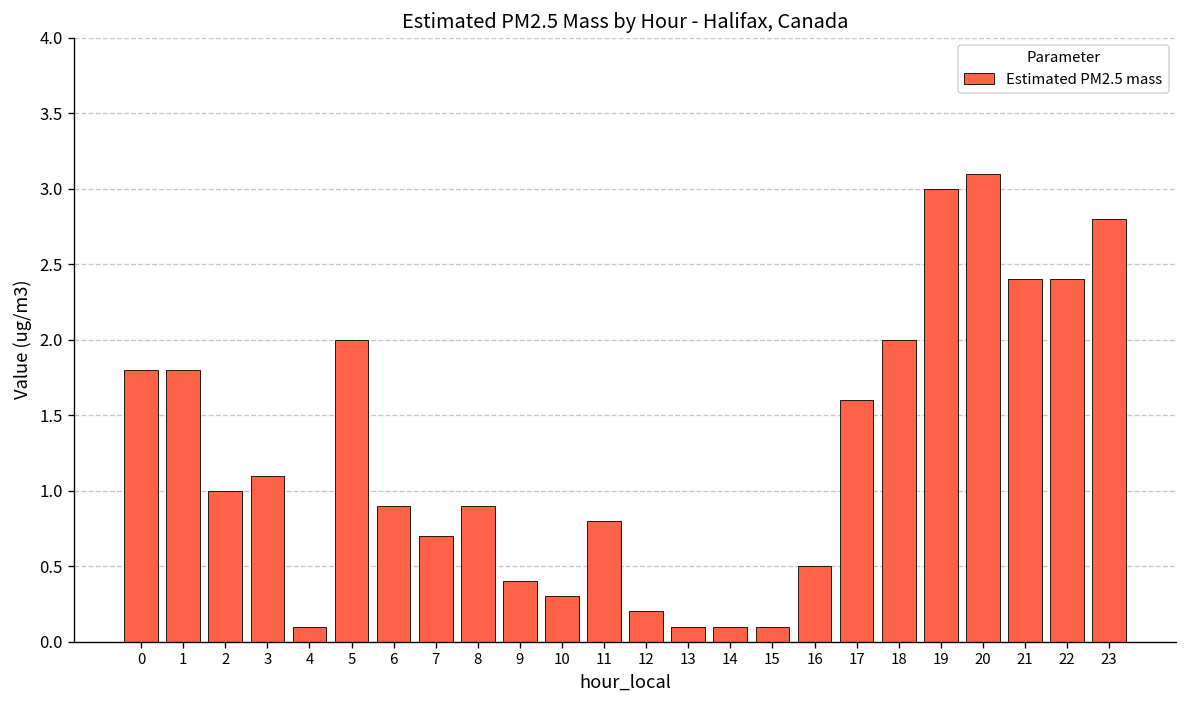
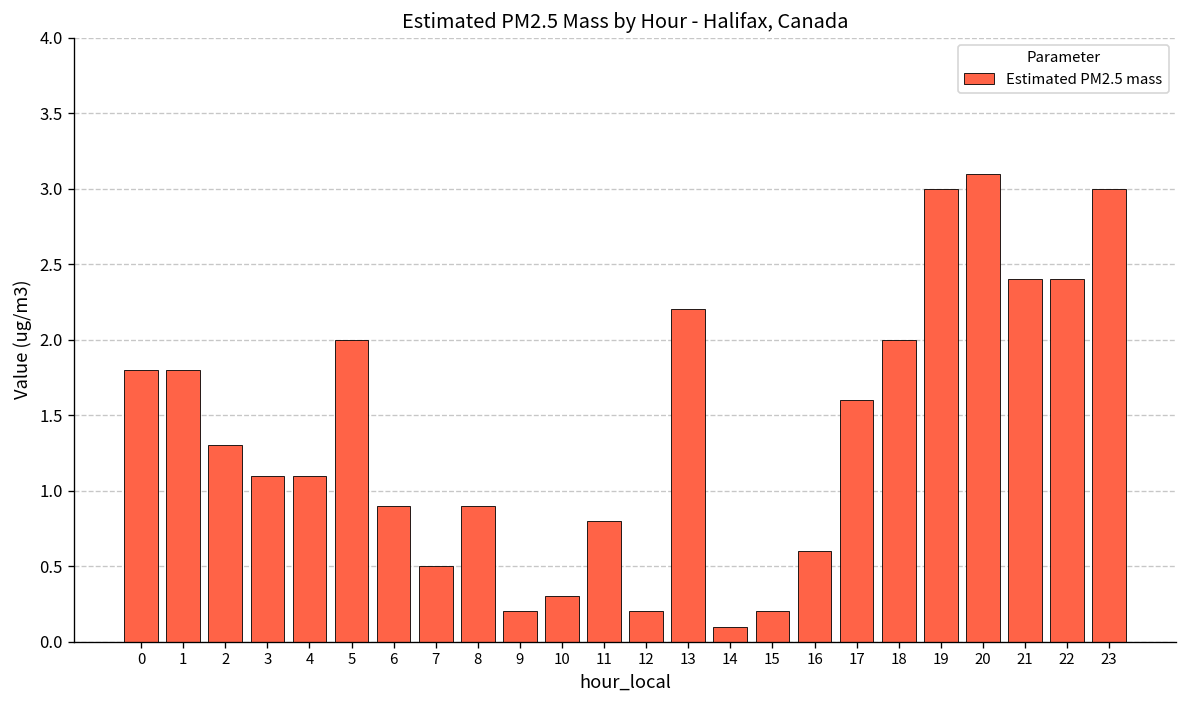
2: 1.0 -> 1.3
4: 0.1 -> 1.1
7: 0.7 -> 0.5
9: 0.4 -> 0.2
13: 0.1 -> 2.2
15: 0.1 -> 0.2
16: 0.5 -> 0.6
23: 2.8 -> 3.0
